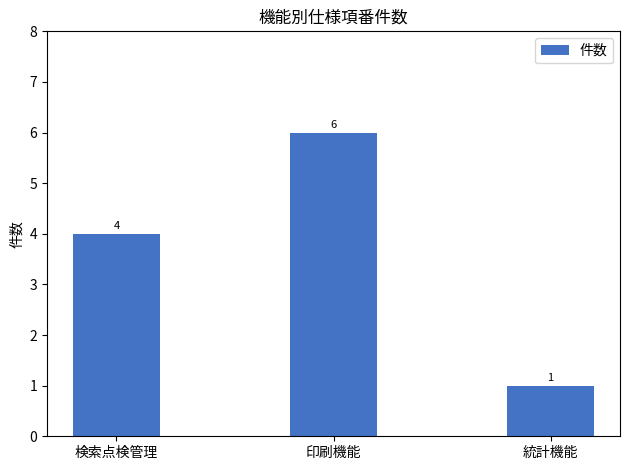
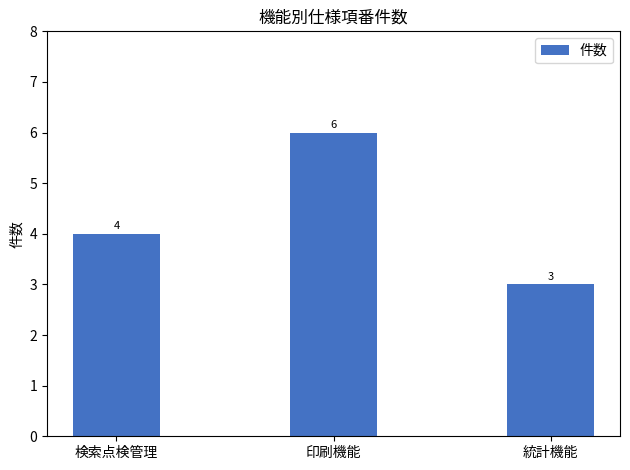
統計機能: 1 -> 3
